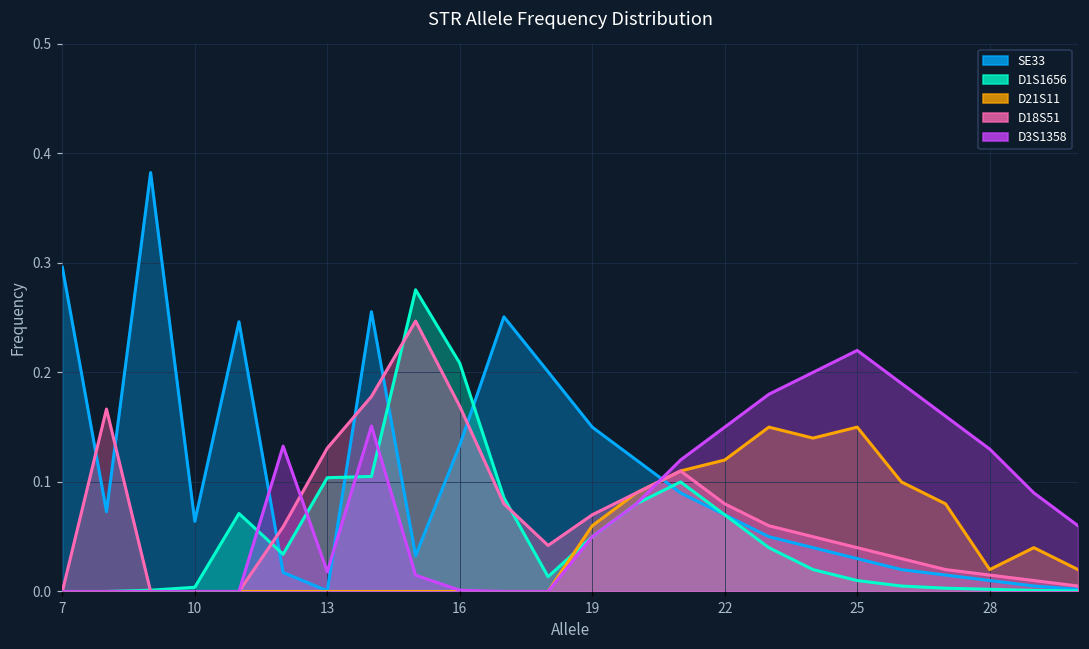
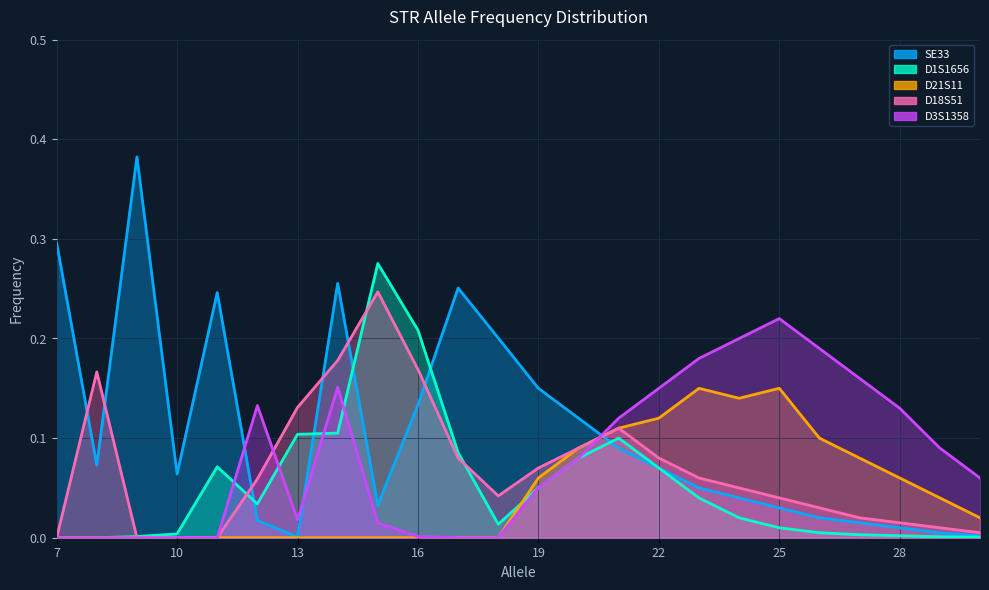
D21S11, 28: 0.02 -> 0.06
